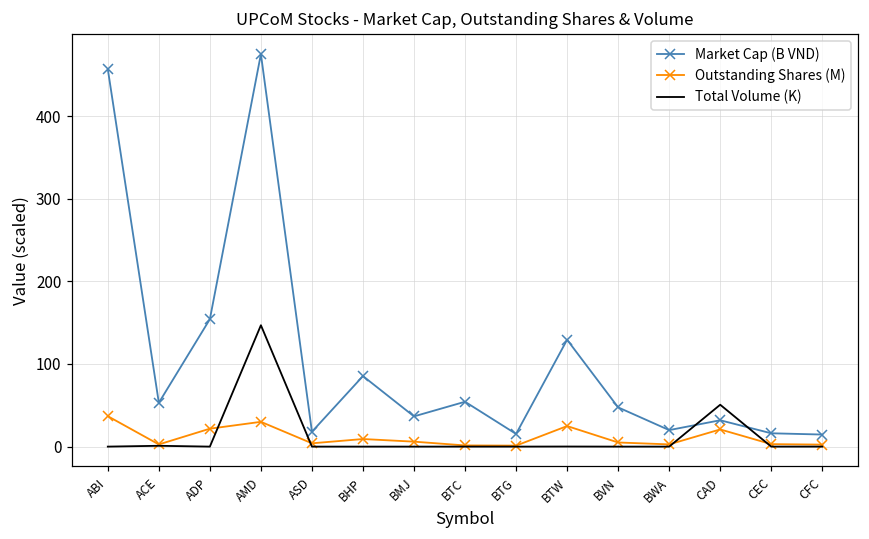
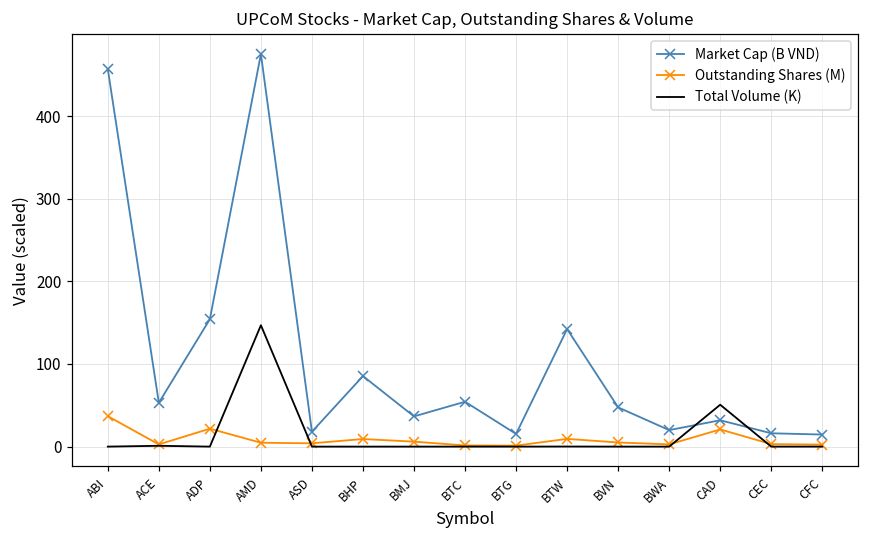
Outstanding Shares (M), AMD: 30 -> 0
Market Cap (B VND), BTW: 130 -> 140
Outstanding Shares (M), BTW: 20 -> 10
